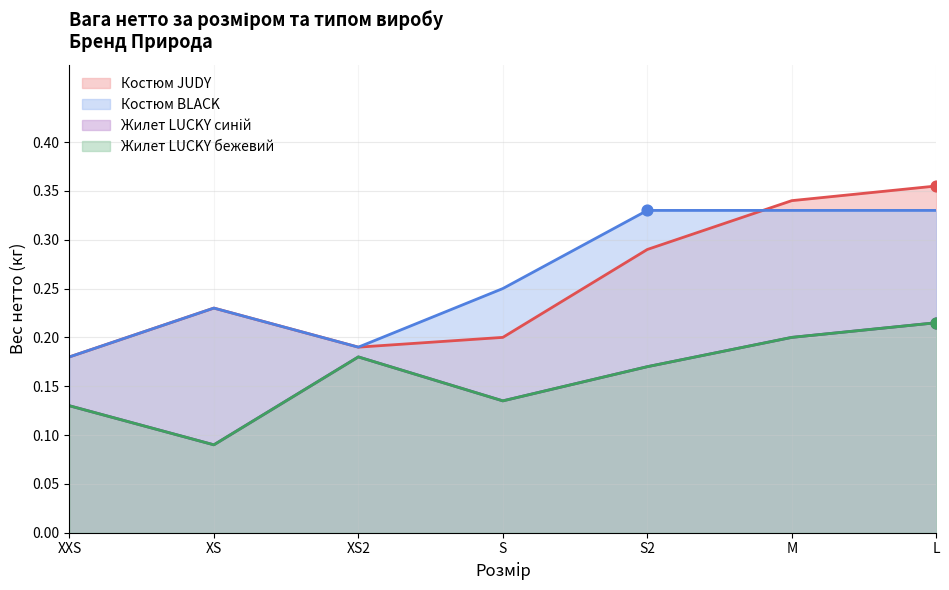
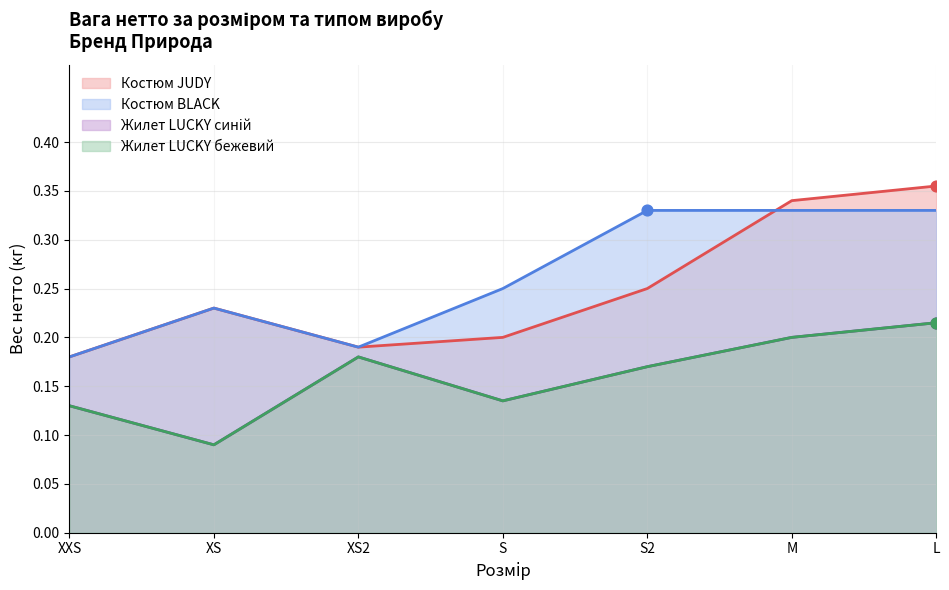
Костюм JUDY, S2: 0.29 -> 0.25
